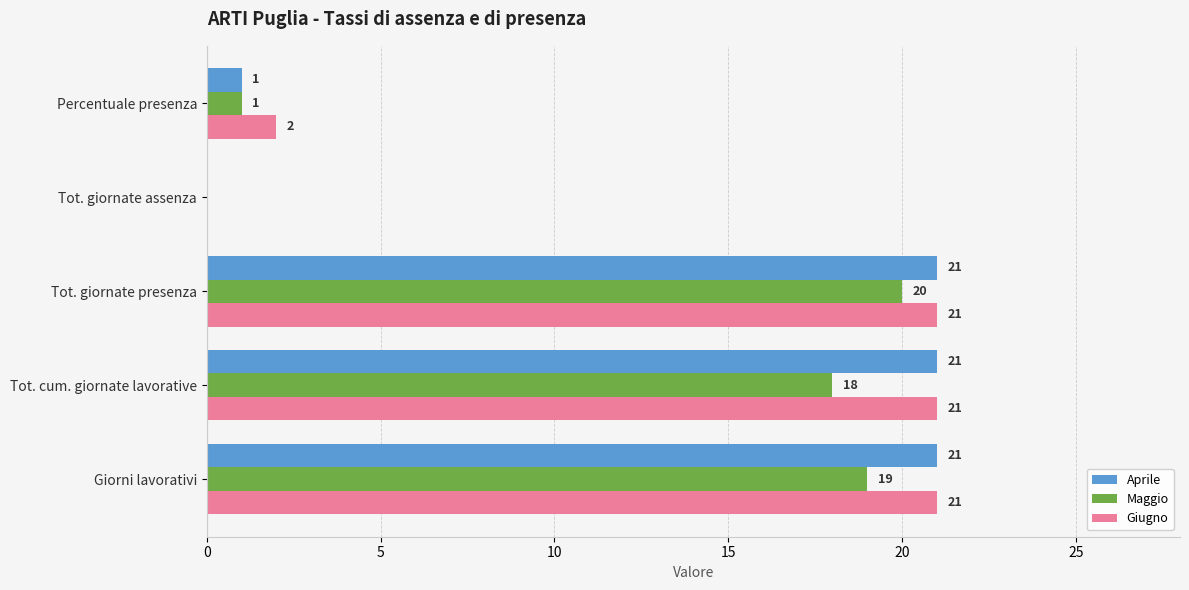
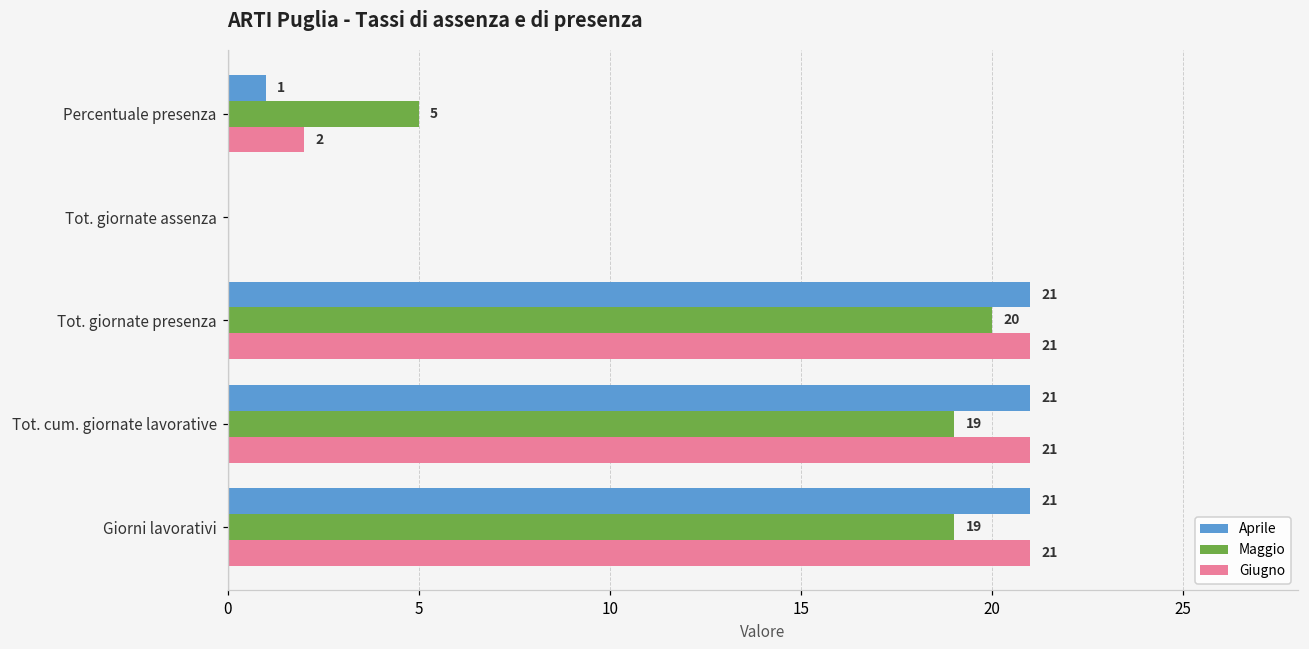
Maggio, Percentuale presenza: 1 -> 5
Maggio, Tot. cum. giornate lavorative: 18 -> 19
